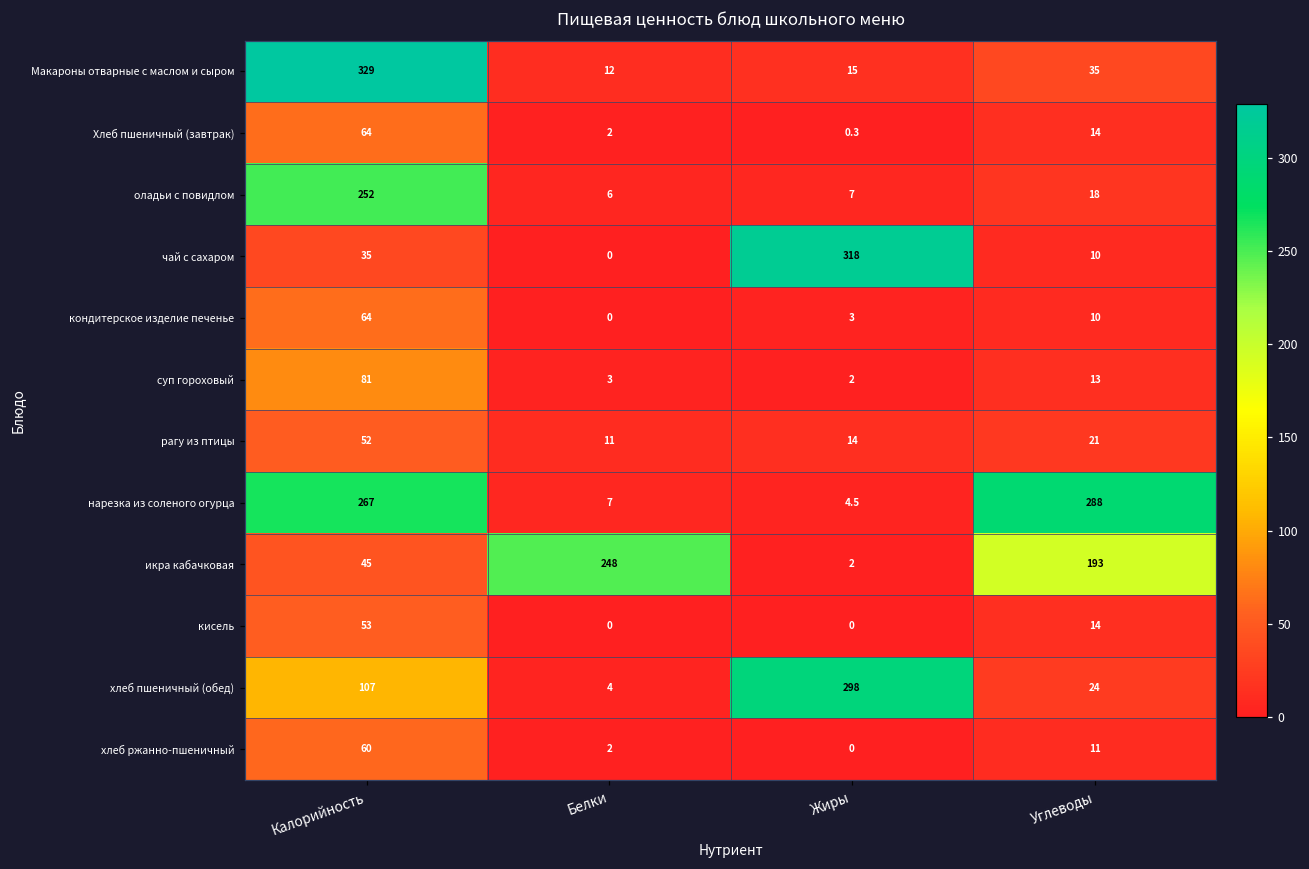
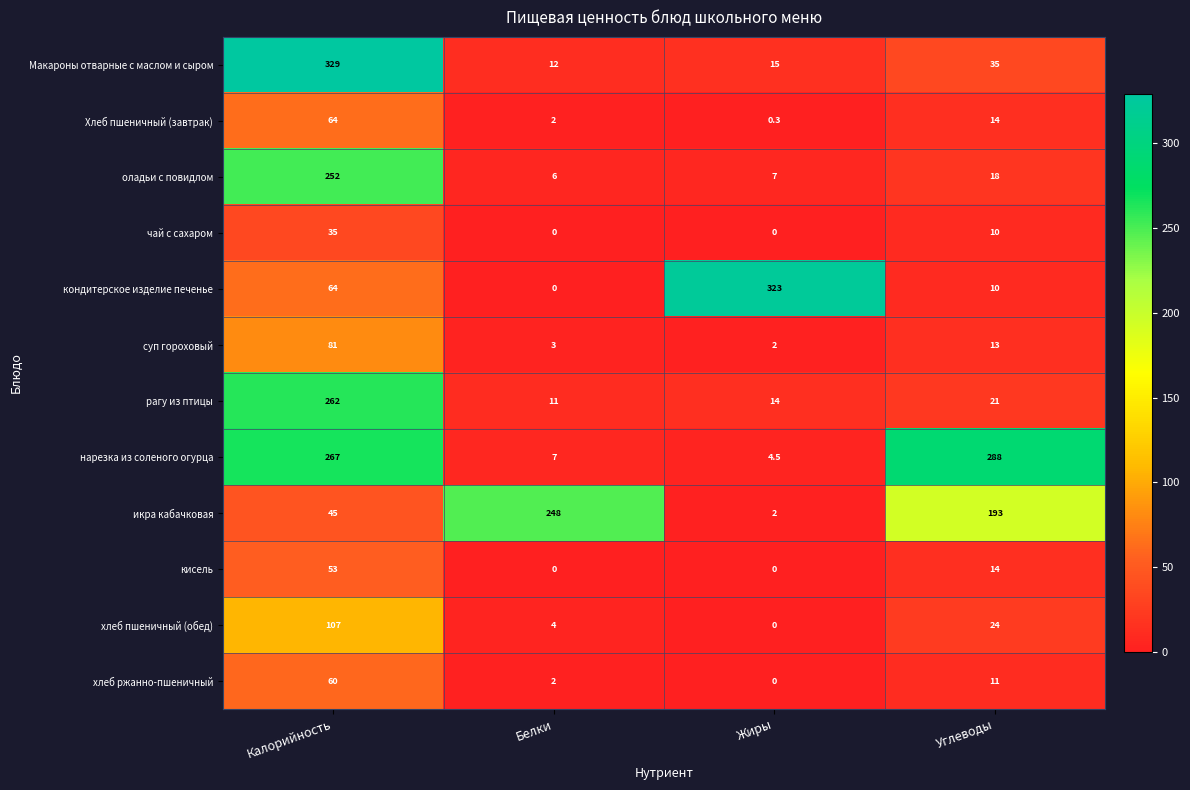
чай с сахаром, Жиры: 318 -> 0
кондитерское изделие печенье, Жиры: 3 -> 323
рагу из птицы, Калорийность: 52 -> 262
хлеб пшеничный (обед), Жиры: 298 -> 0
